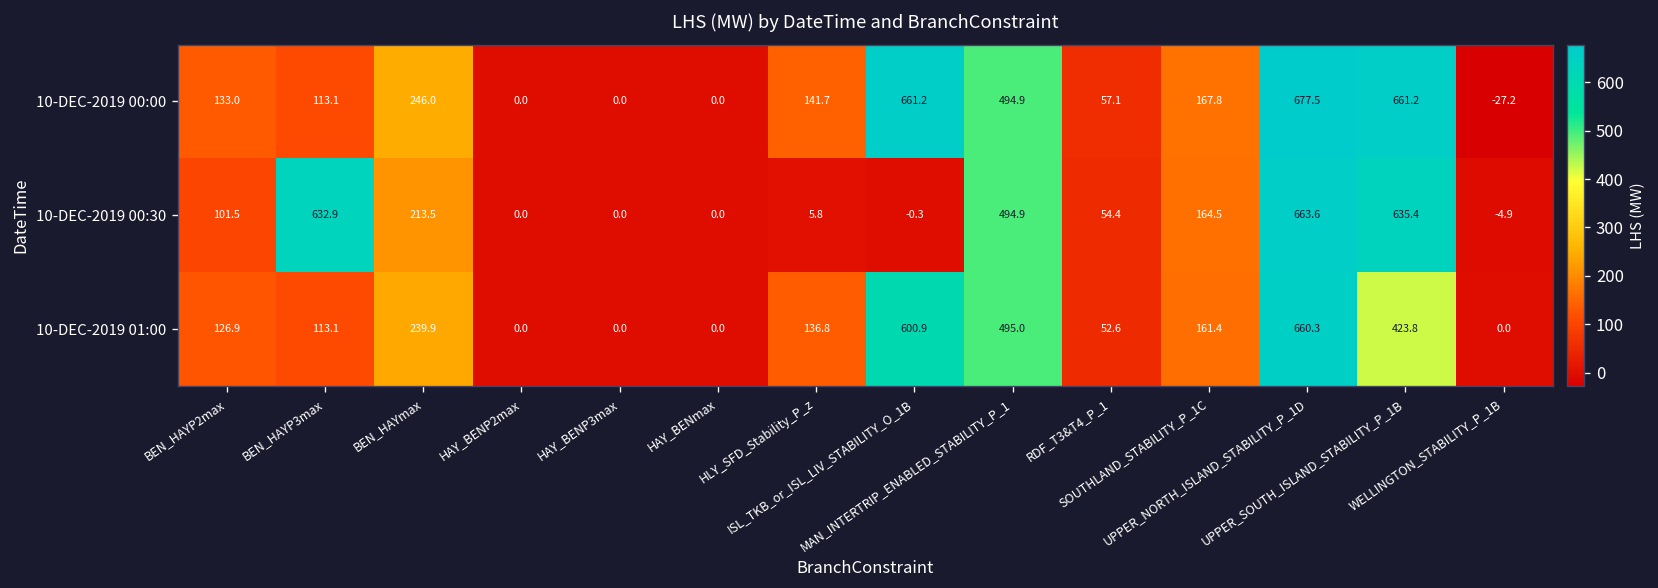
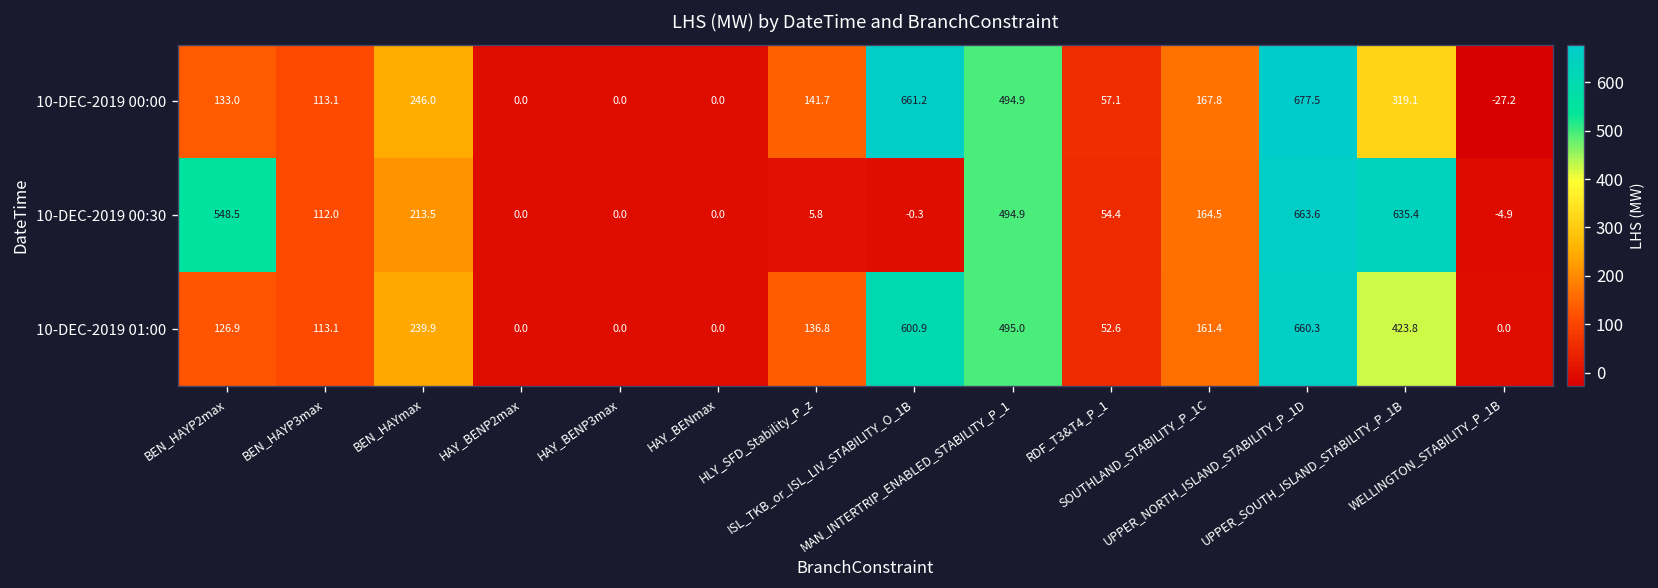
10-DEC-2019 00:00, UPPER_SOUTH_ISLAND_STABILITY_P_1B: 661.2 -> 319.1
10-DEC-2019 00:30, BEN_HAYP2max: 101.5 -> 548.5
10-DEC-2019 00:30, BEN_HAYP3max: 632.9 -> 112.0
